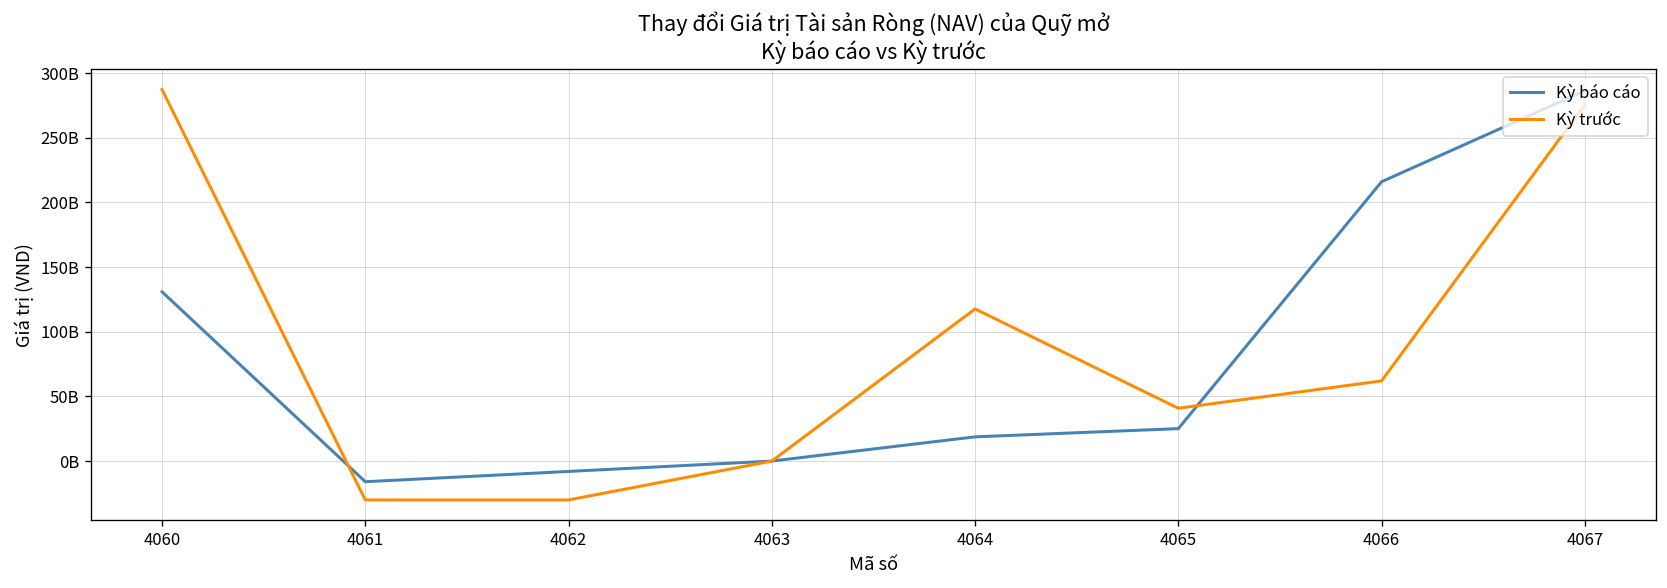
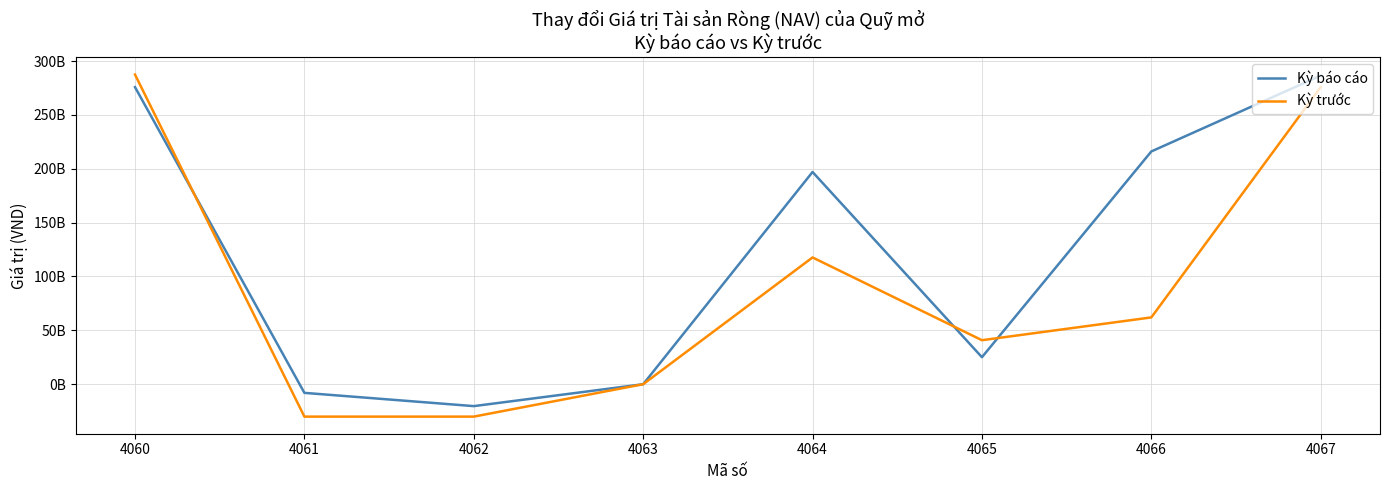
Kỳ báo cáo, 4060: 131000000000 -> 276000000000
Kỳ báo cáo, 4061: -16000000000 -> -8000000000
Kỳ báo cáo, 4062: -8000000000 -> -20000000000
Kỳ báo cáo, 4064: 19000000000 -> 197000000000
